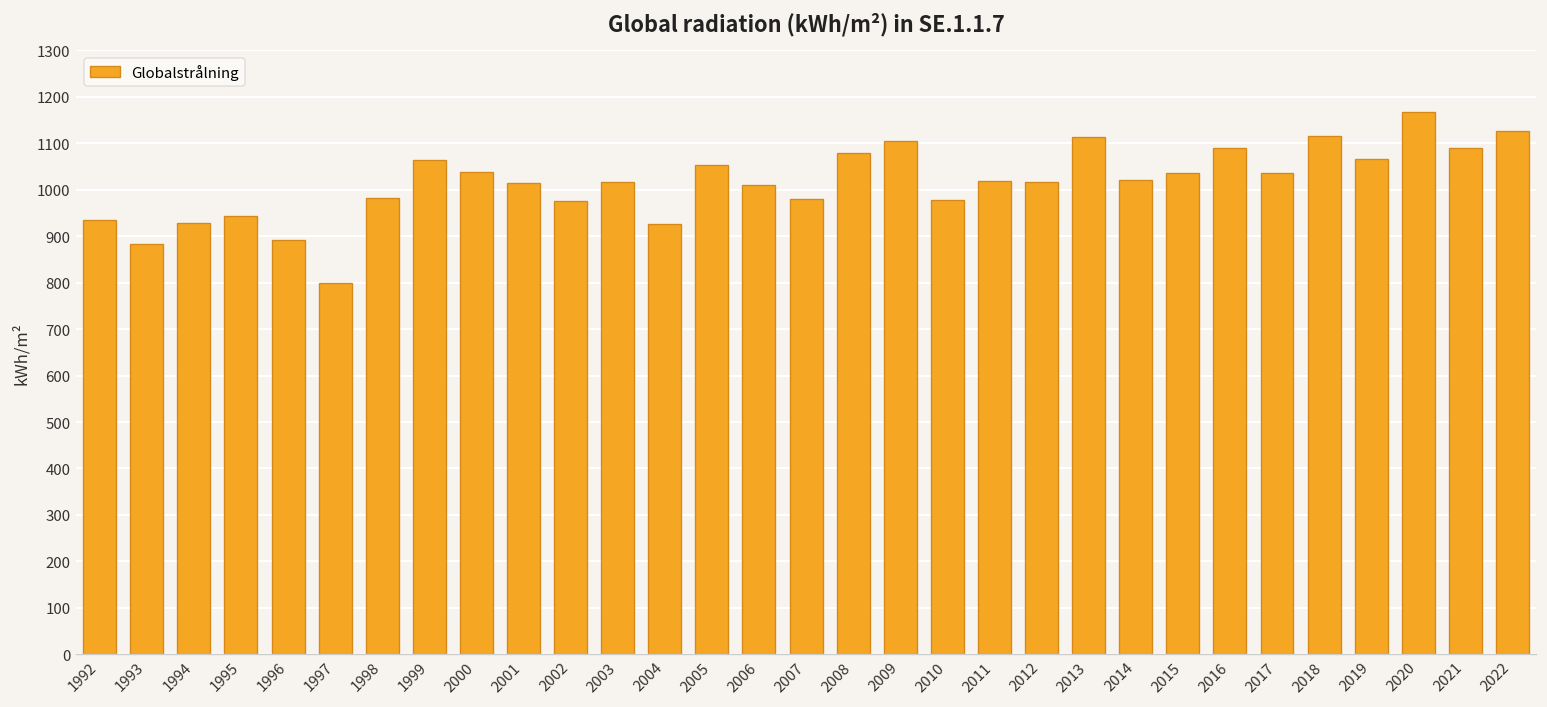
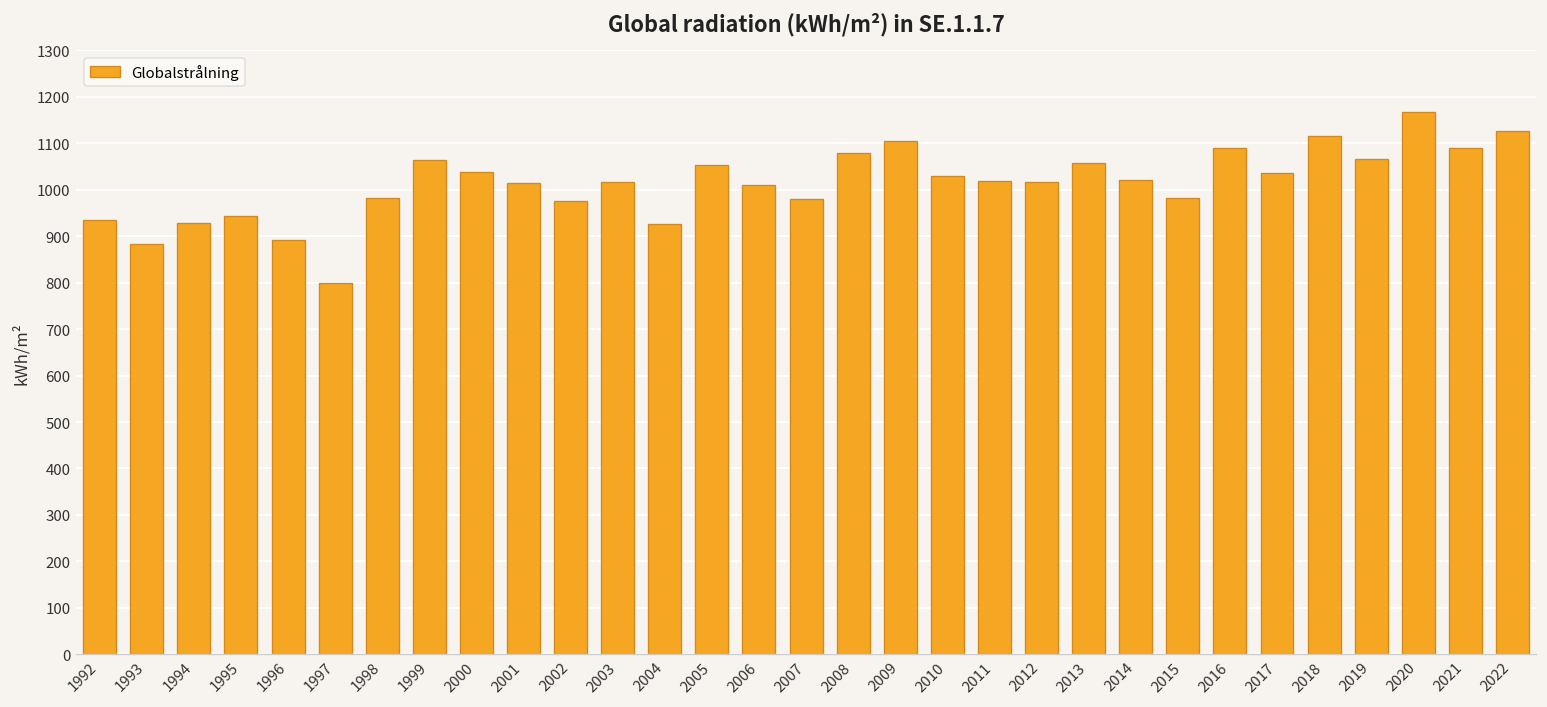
2010: 980 -> 1030
2013: 1110 -> 1060
2015: 1040 -> 980
